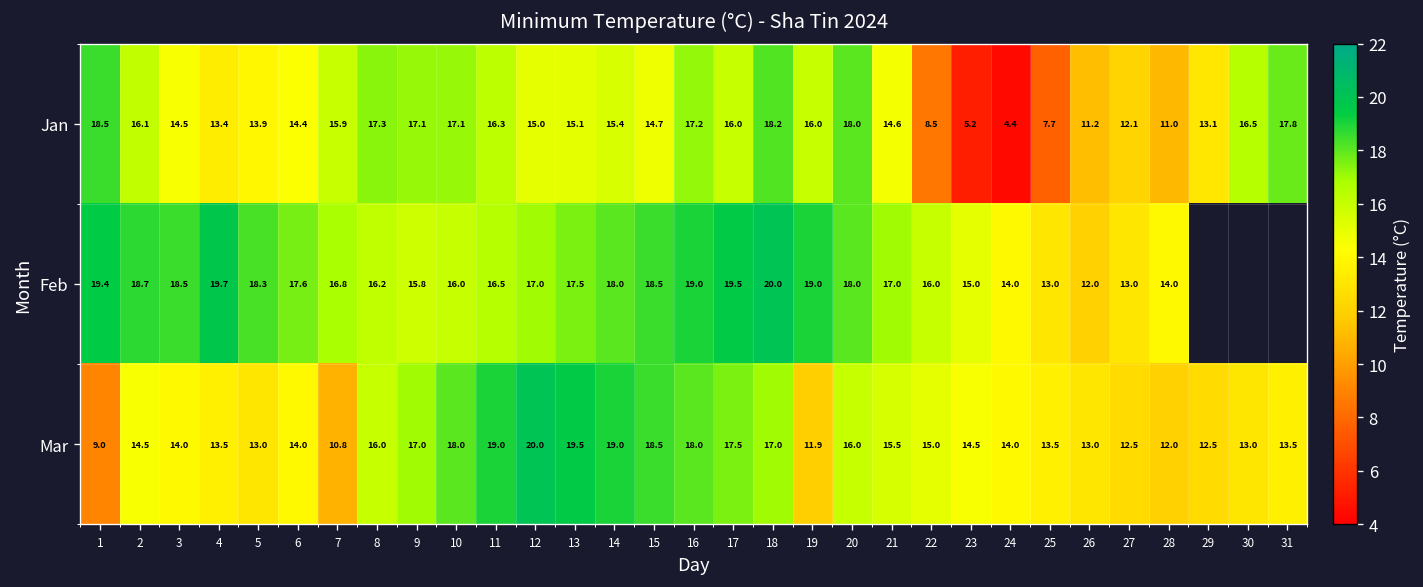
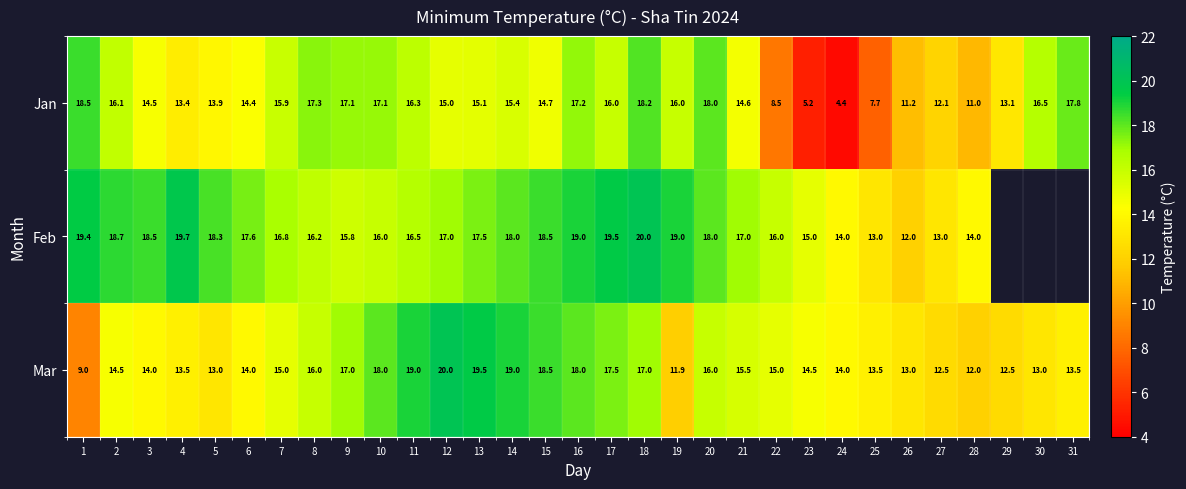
Mar, 7: 10.8 -> 15.0
